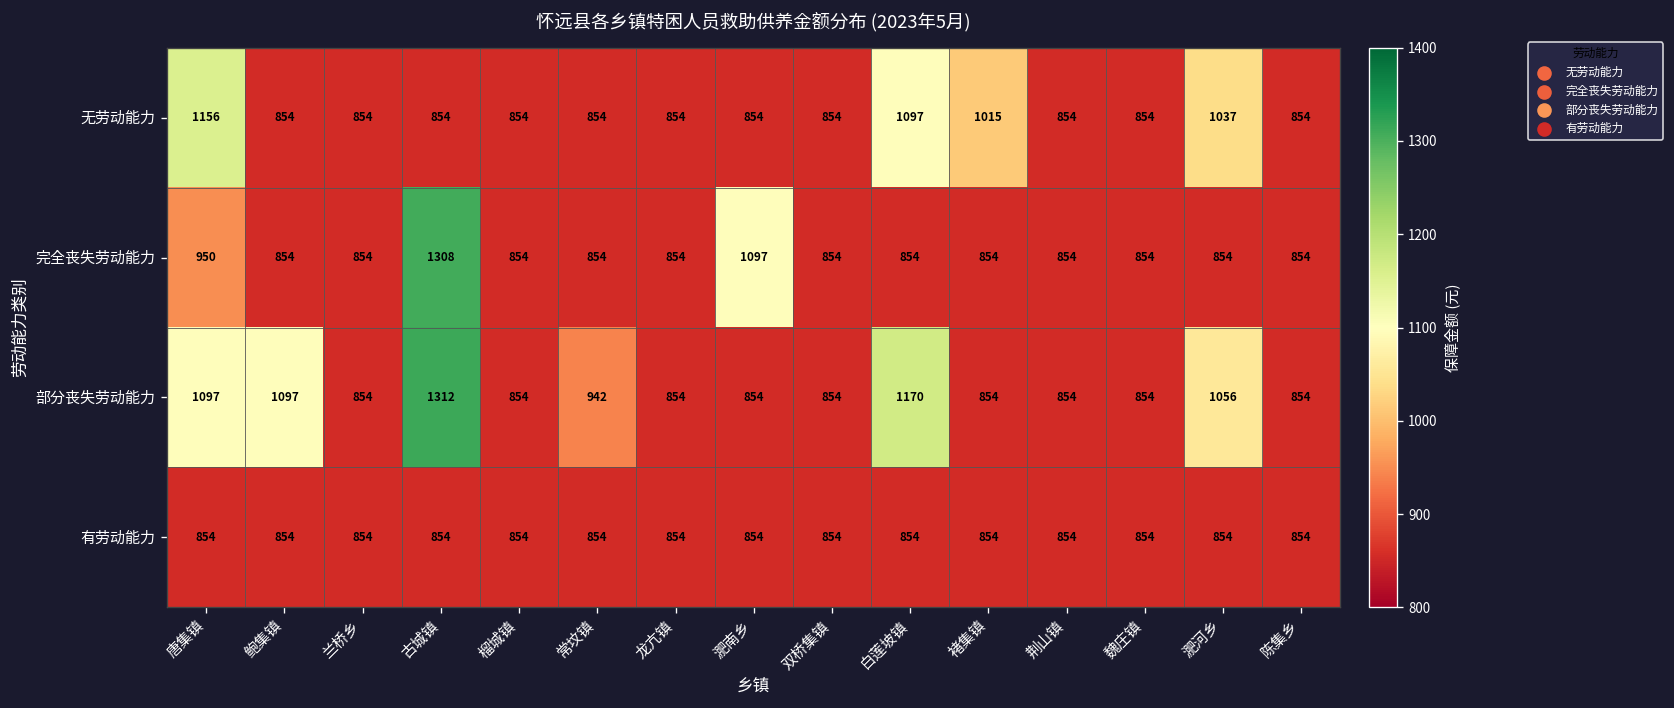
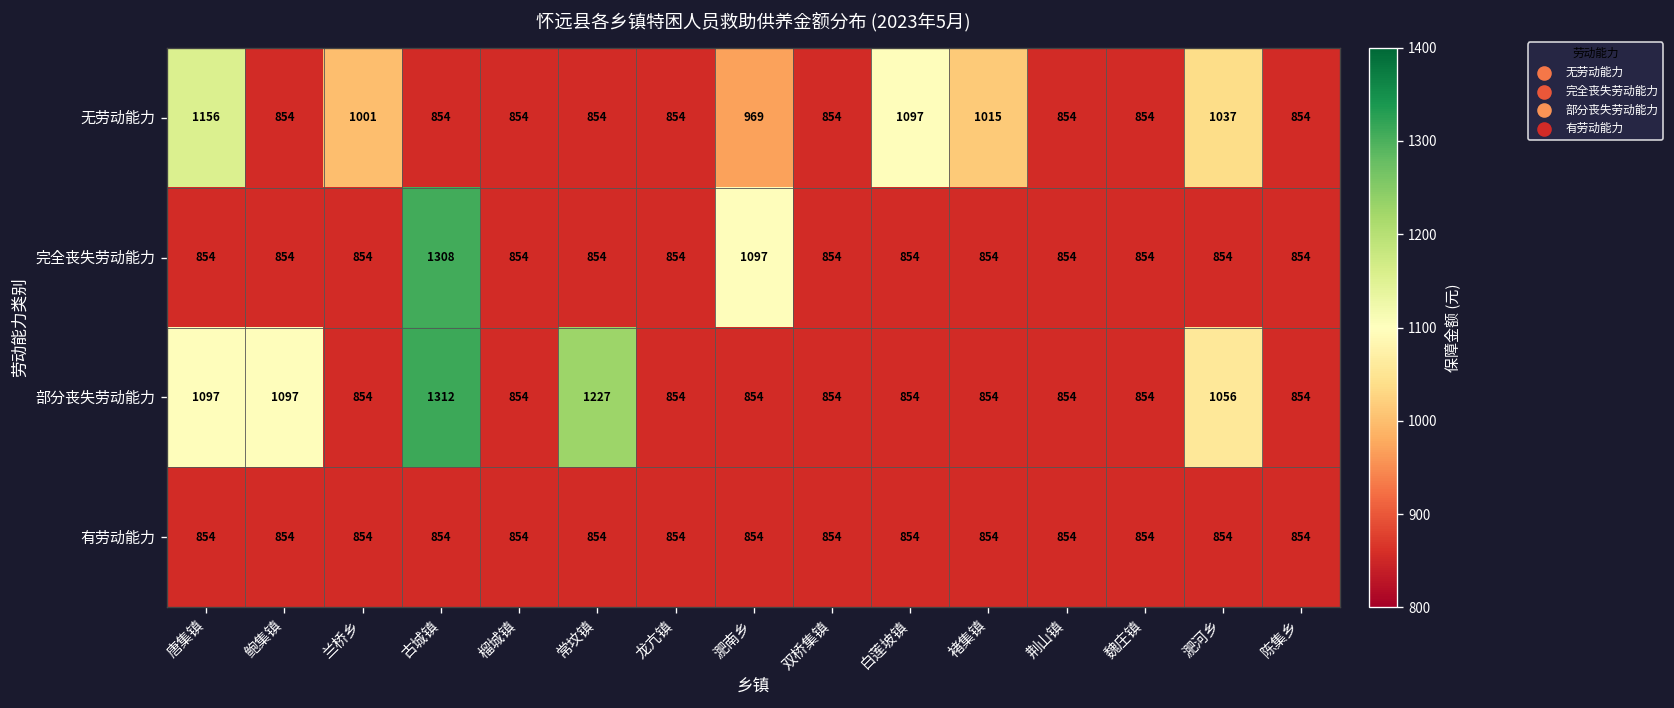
无劳动能力, 兰桥乡: 854 -> 1001
无劳动能力, 淝南乡: 854 -> 969
完全丧失劳动能力, 唐集镇: 950 -> 854
部分丧失劳动能力, 常坟镇: 942 -> 1227
部分丧失劳动能力, 白莲坡镇: 1170 -> 854
